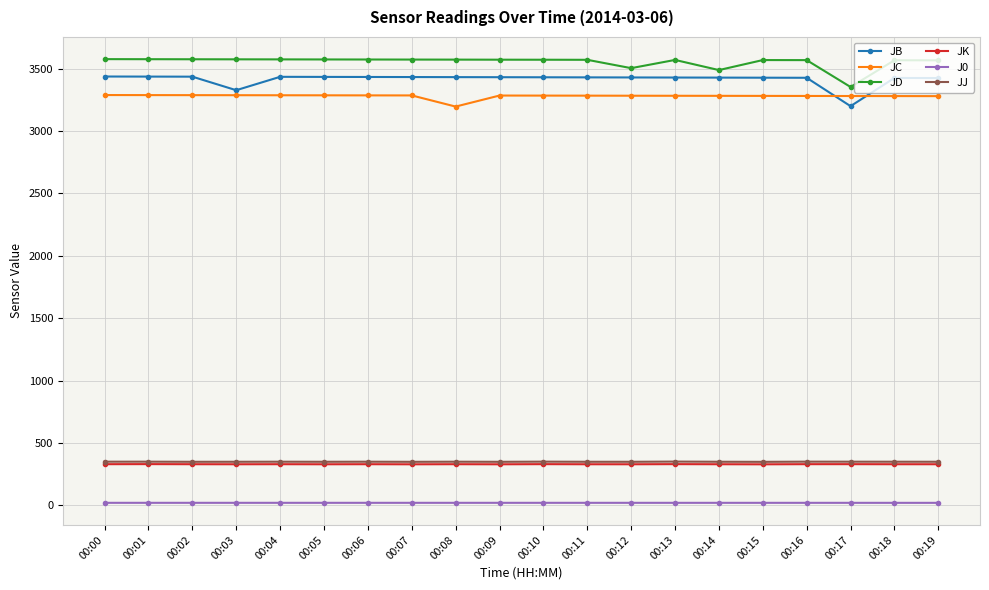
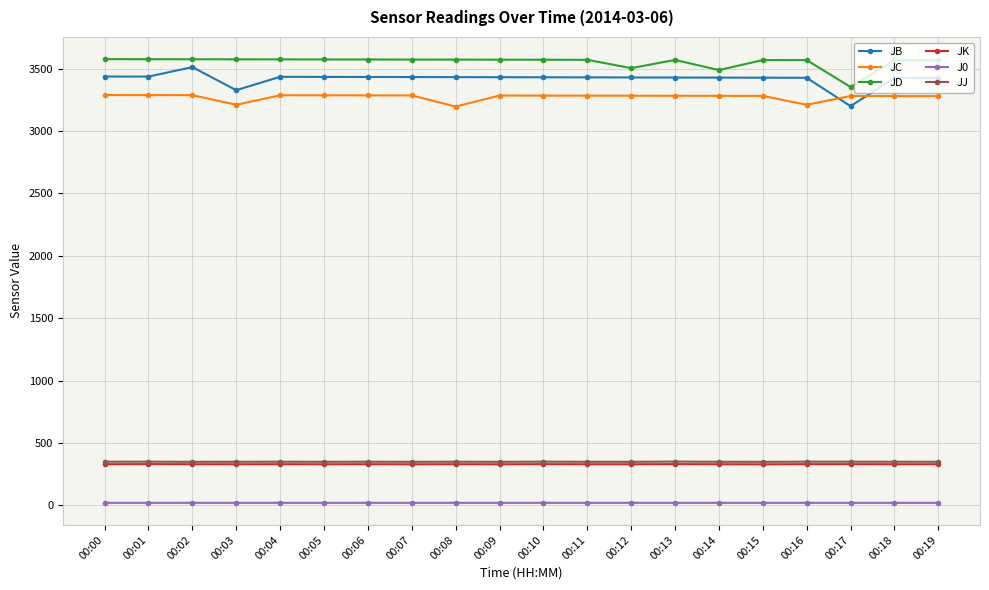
JB, 00:02: 3440 -> 3510
JC, 00:03: 3290 -> 3210
JC, 00:16: 3280 -> 3210
